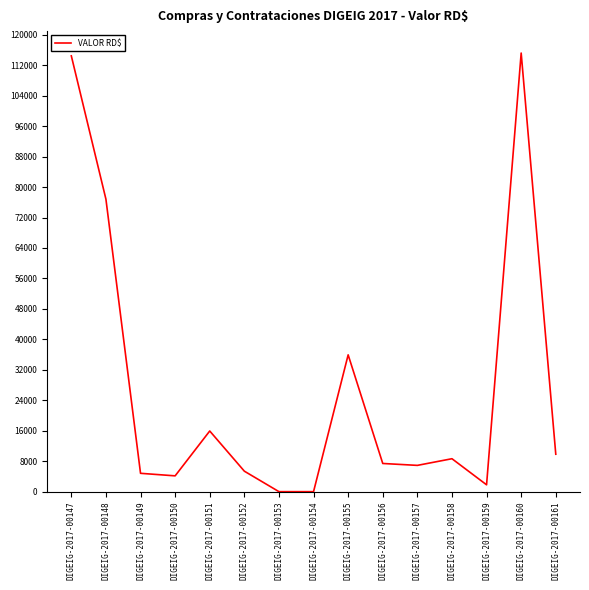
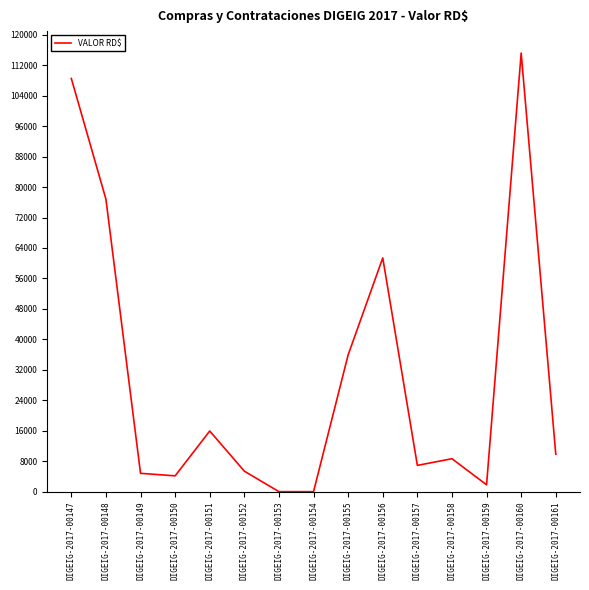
DIGEIG-2017-00147: 114000 -> 109000
DIGEIG-2017-00156: 7000 -> 61000
